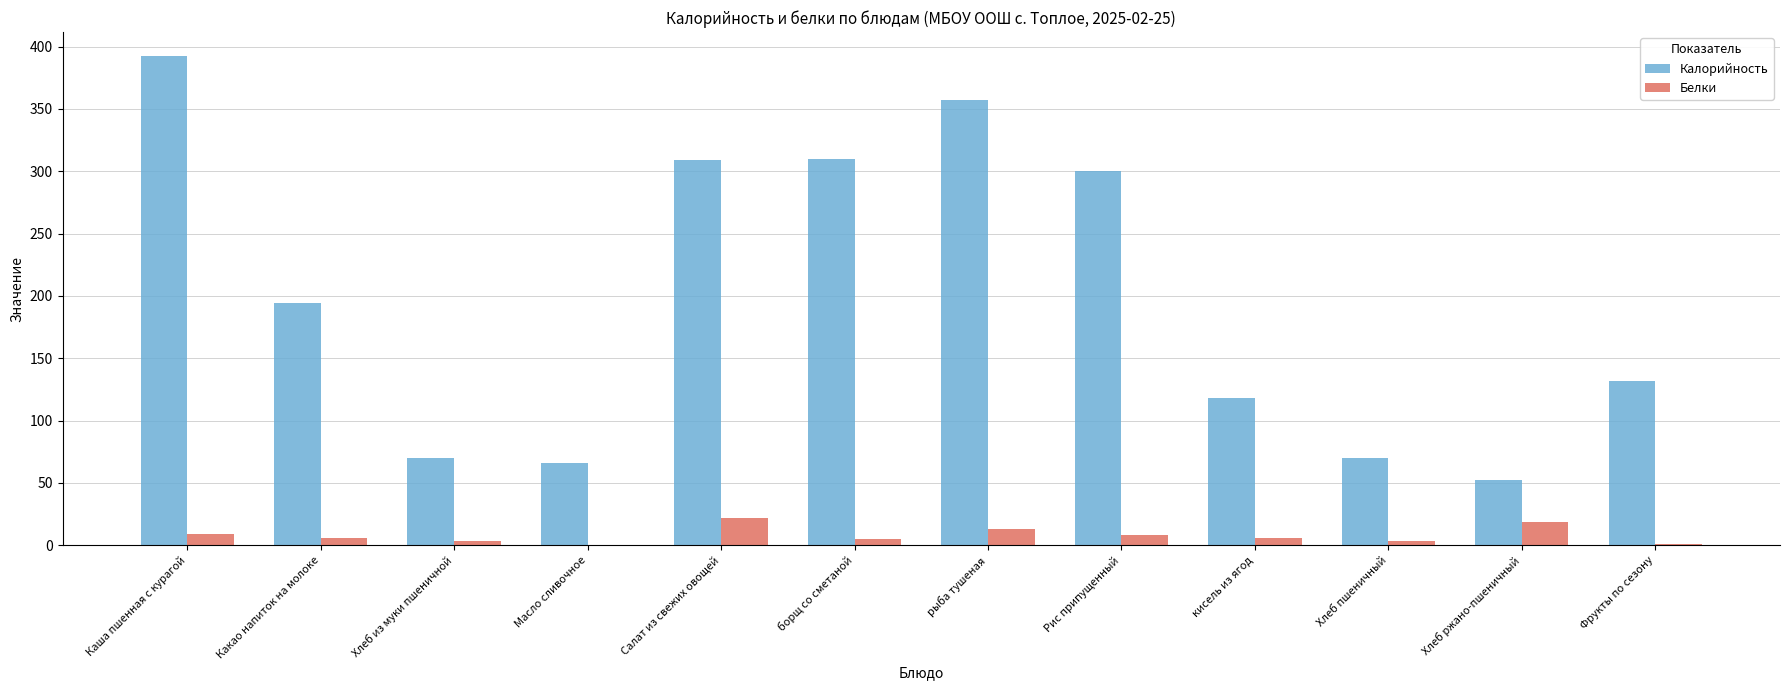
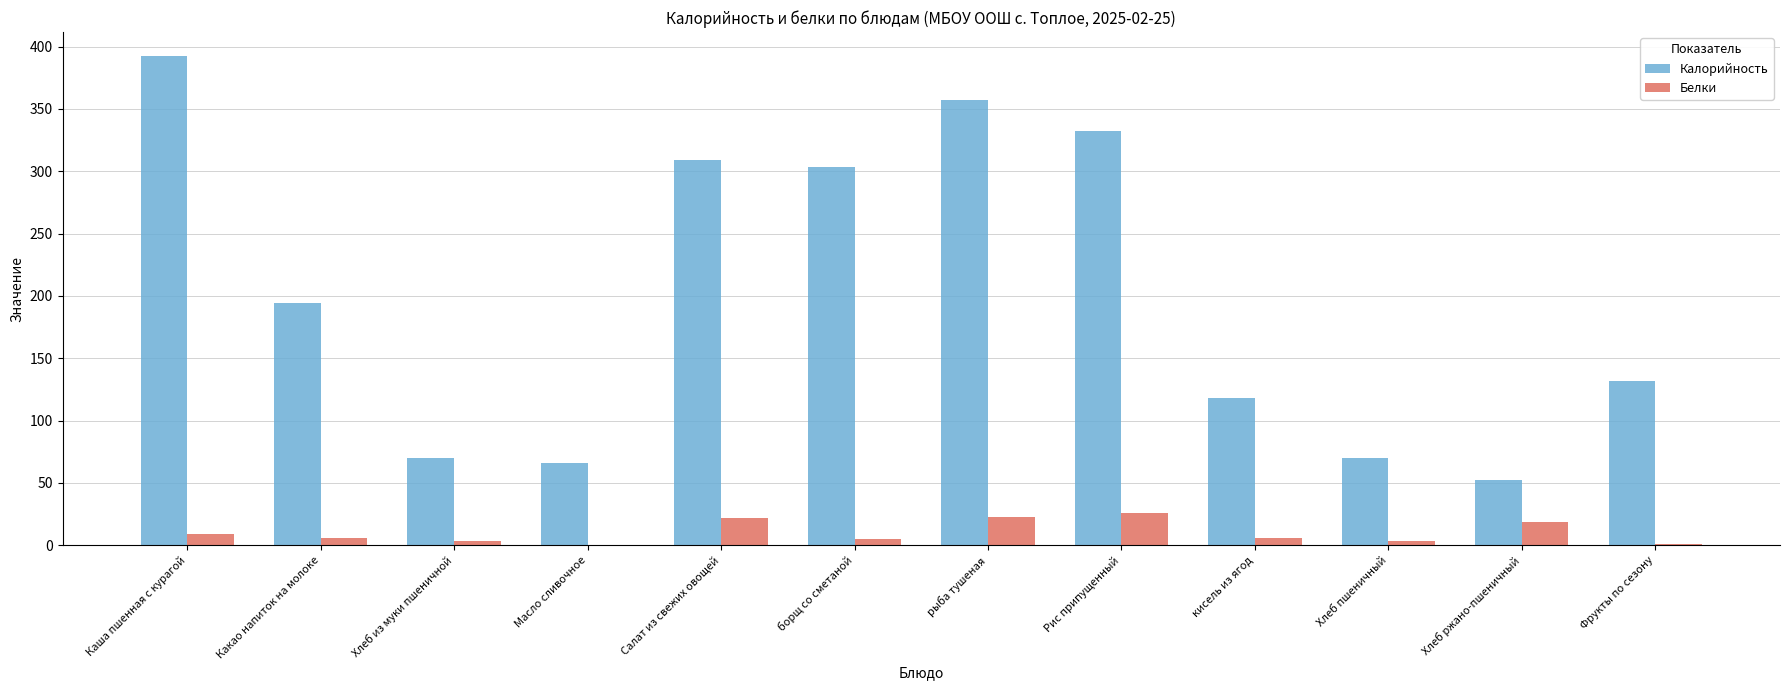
Калорийность, борщ со сметаной: 310 -> 303
Белки, рыба тушеная: 13 -> 23
Калорийность, Рис припущенный: 301 -> 332
Белки, Рис припущенный: 9 -> 26
